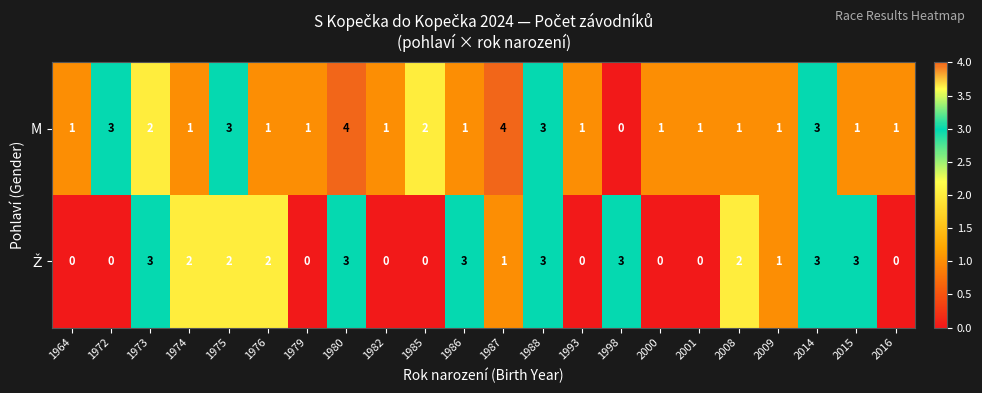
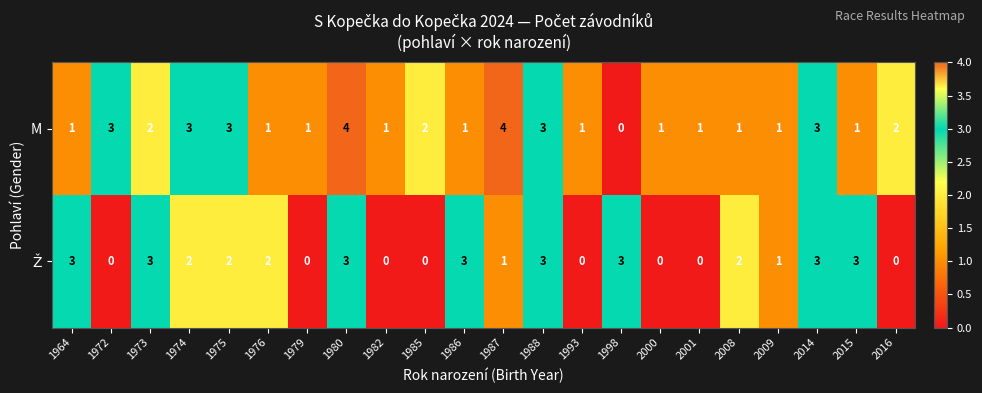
M, 1974: 1 -> 3
M, 2016: 1 -> 2
Ž, 1964: 0 -> 3
